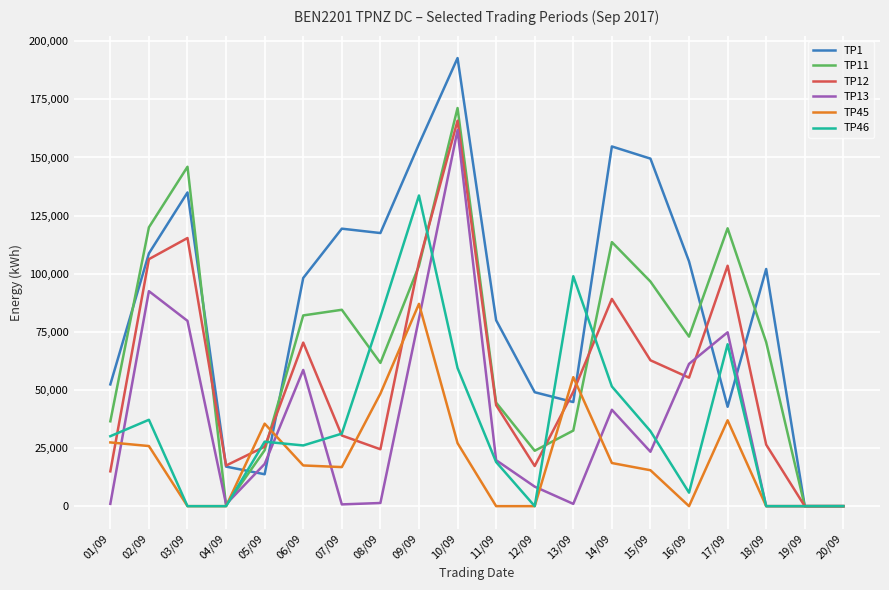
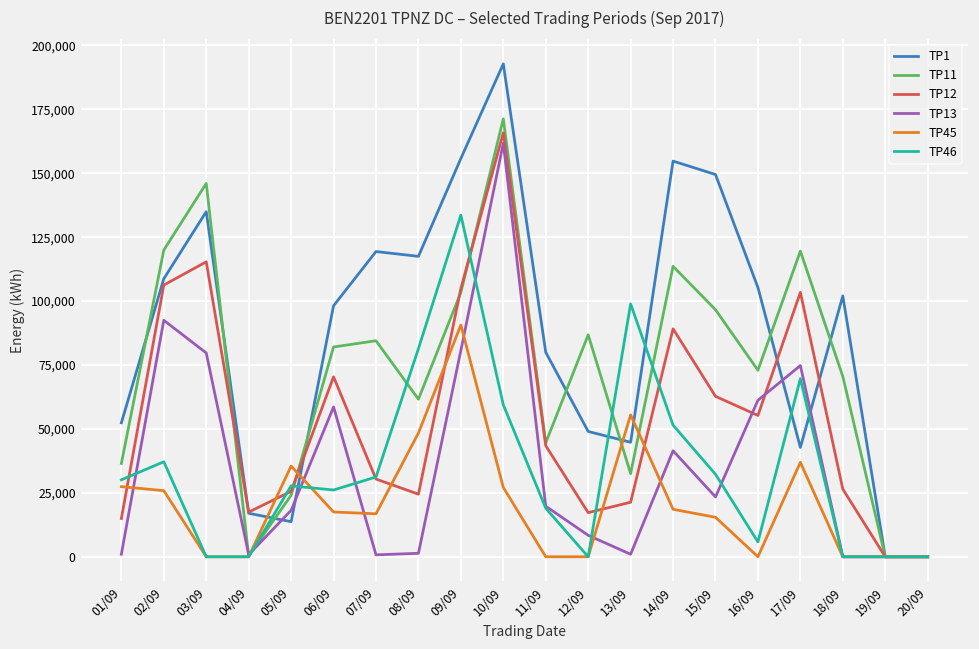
TP45, 09/09: 87,000 -> 91,000
TP11, 12/09: 24,000 -> 87,000
TP12, 13/09: 49,000 -> 21,000
